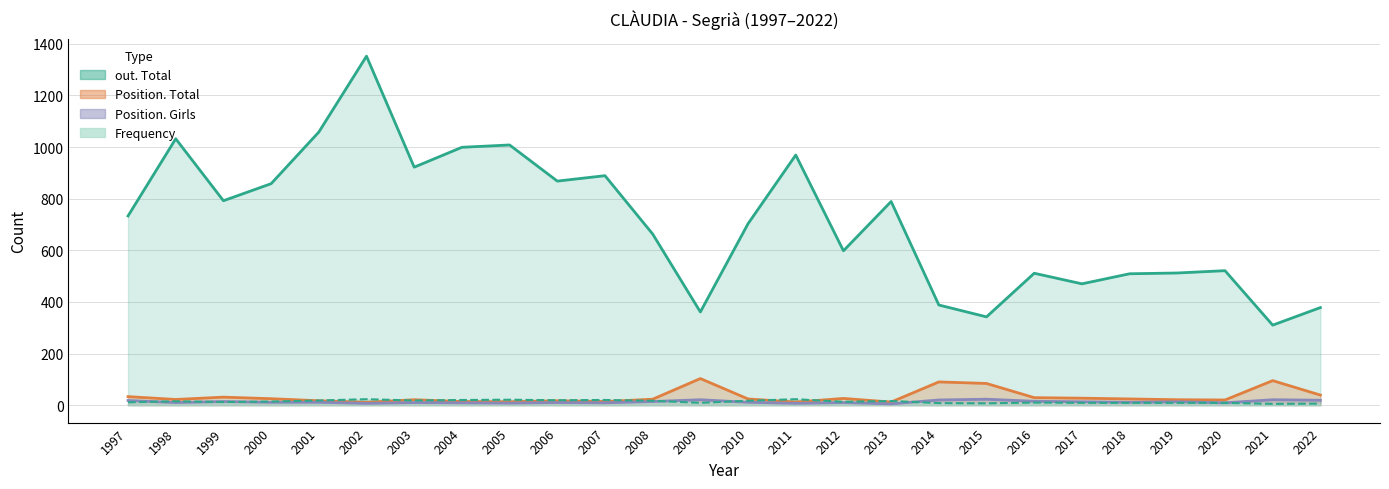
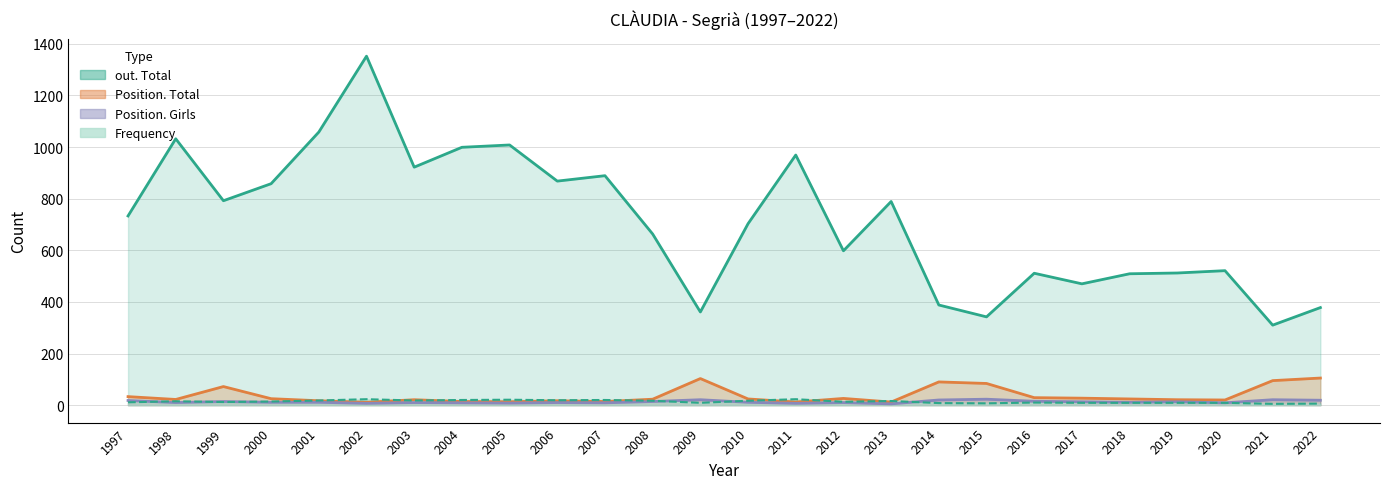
Position. Total, 1999: 30 -> 70
Position. Total, 2022: 40 -> 110
